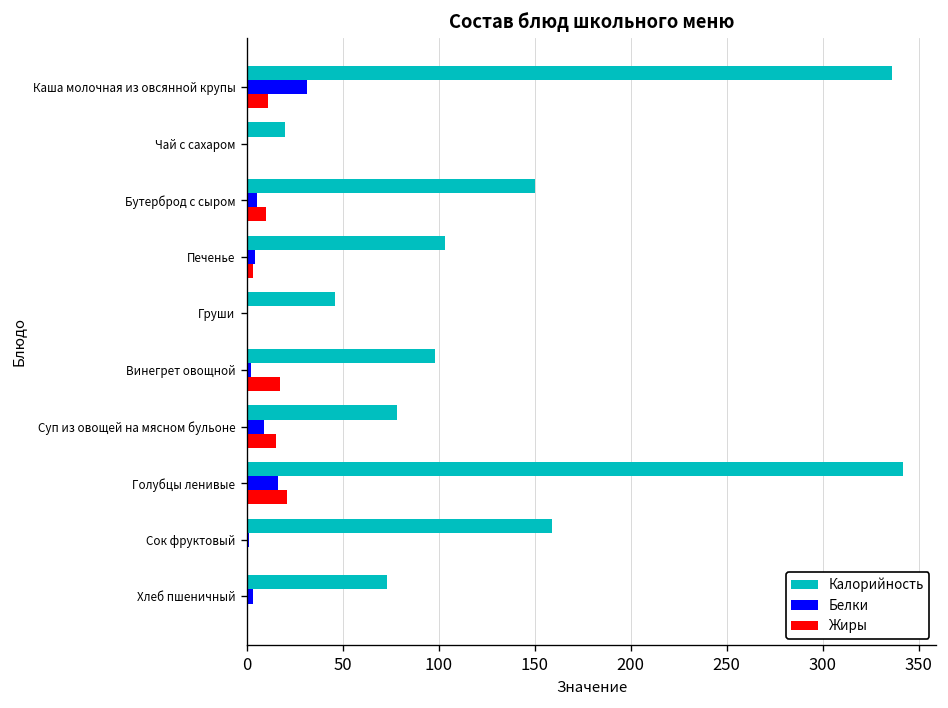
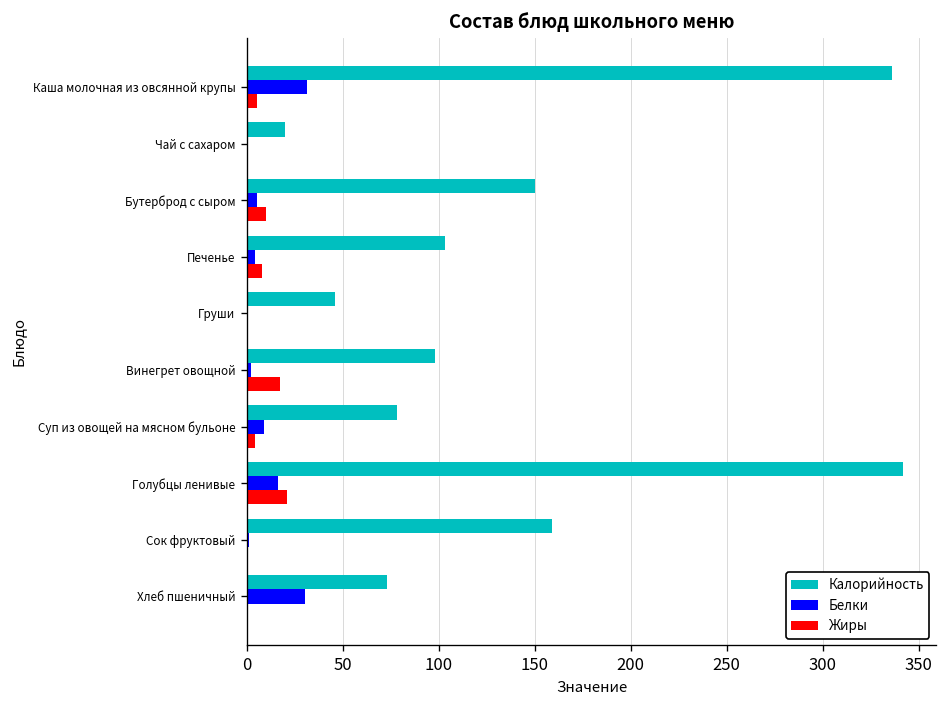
Жиры, Каша молочная из овсянной крупы: 11 -> 5
Жиры, Печенье: 3 -> 8
Жиры, Суп из овощей на мясном бульоне: 15 -> 4
Белки, Хлеб пшеничный: 3 -> 30
